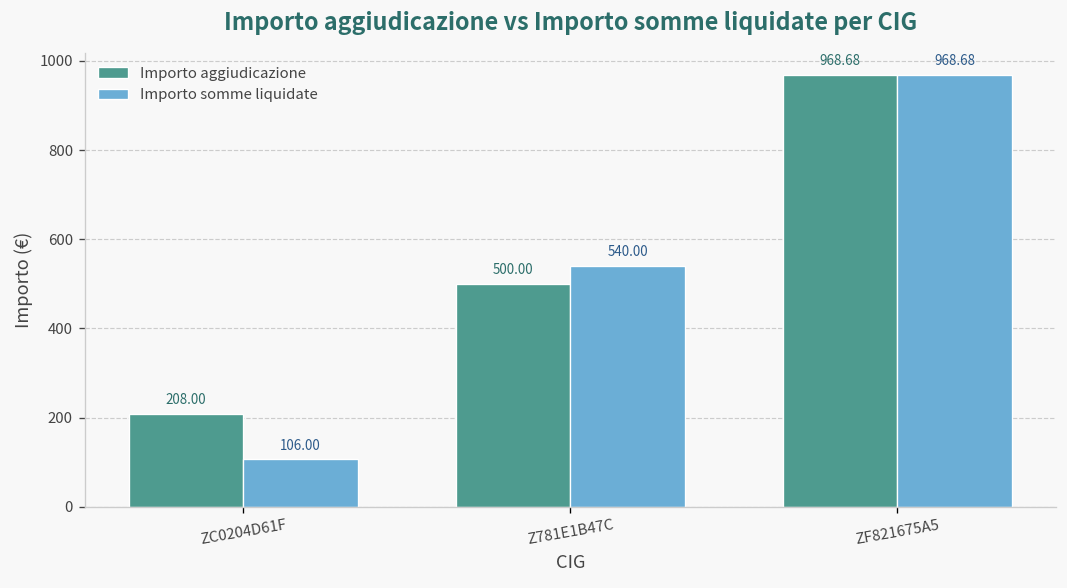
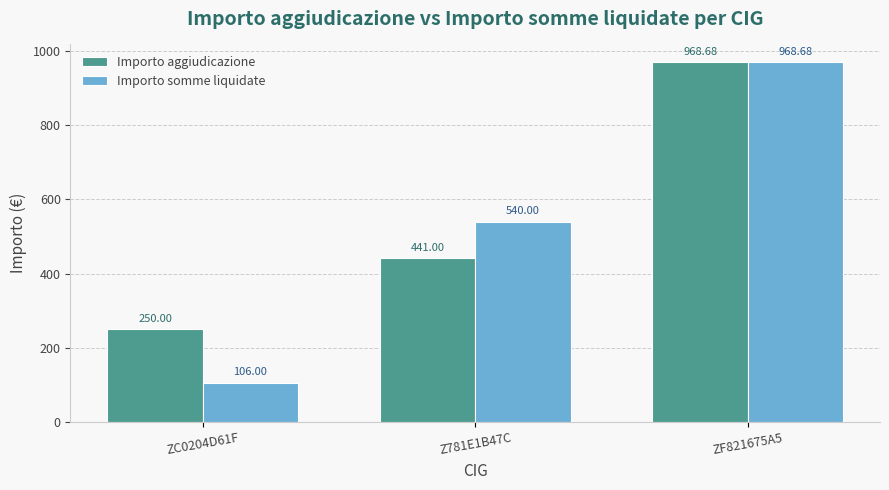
Importo aggiudicazione, ZC0204D61F: 208.00 -> 250.00
Importo aggiudicazione, Z781E1B47C: 500.00 -> 441.00
